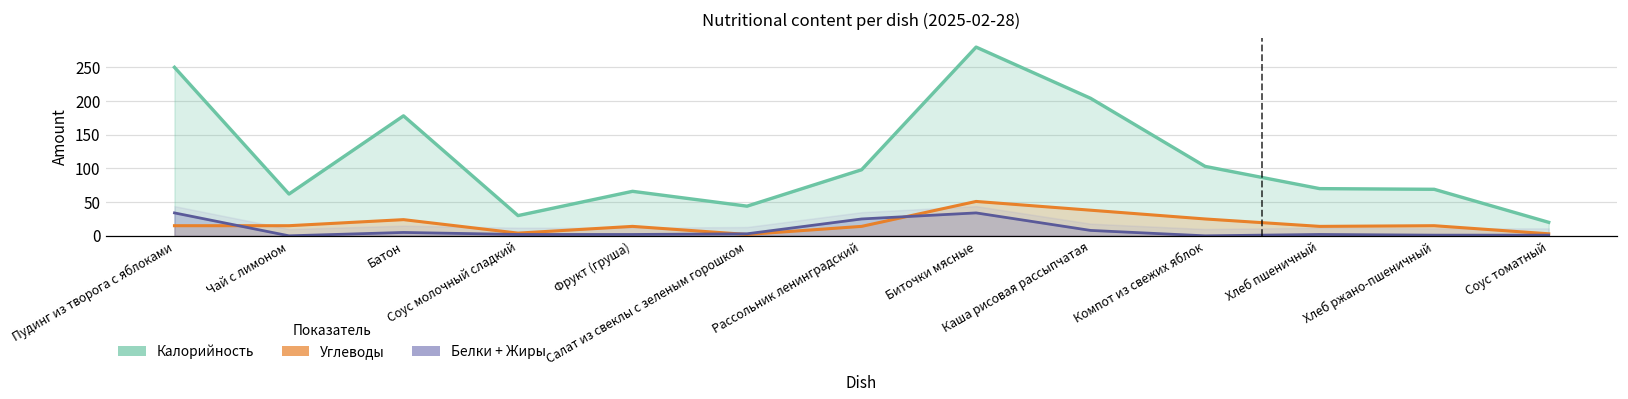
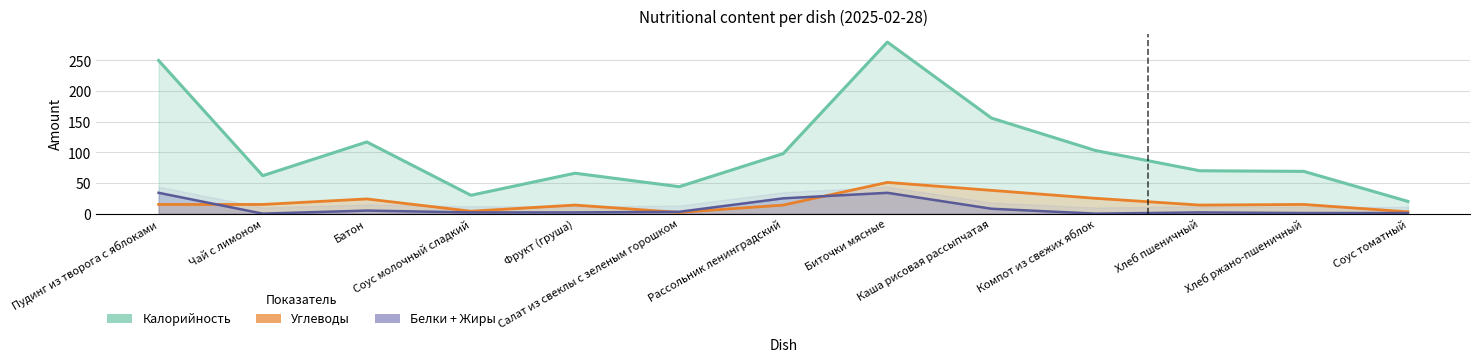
Калорийность, Батон: 180 -> 120
Калорийность, Каша рисовая рассыпчатая: 200 -> 160
